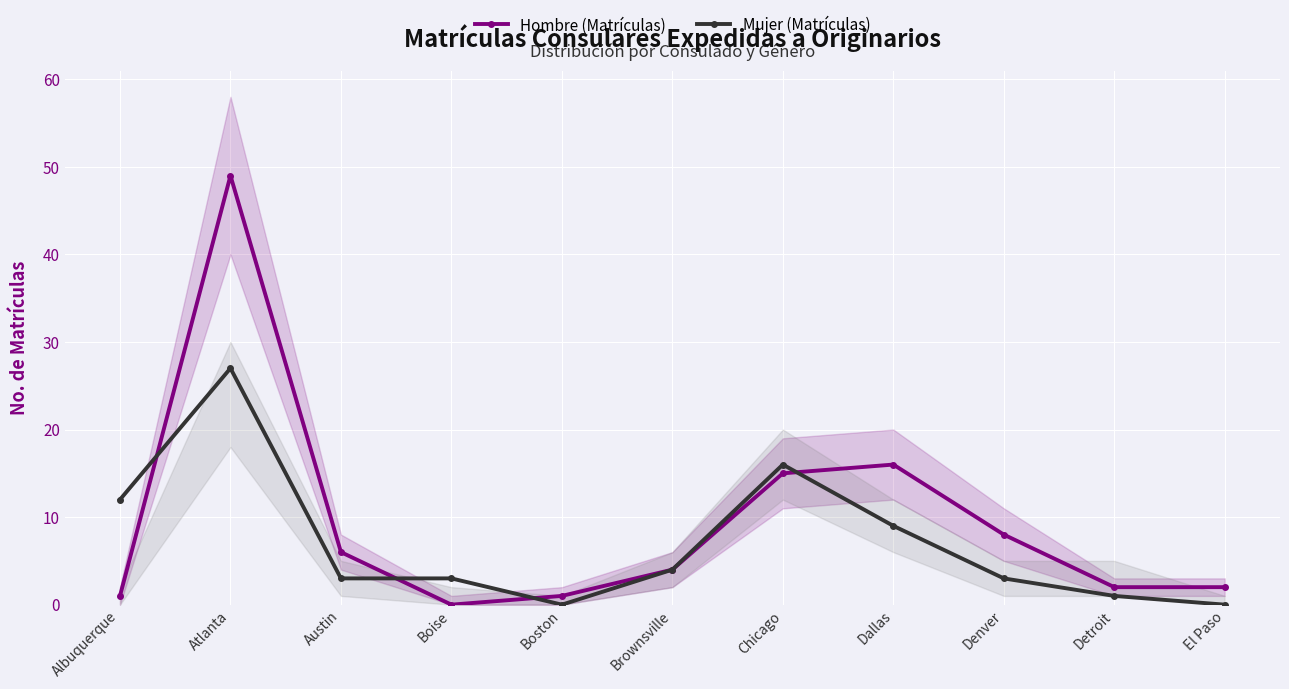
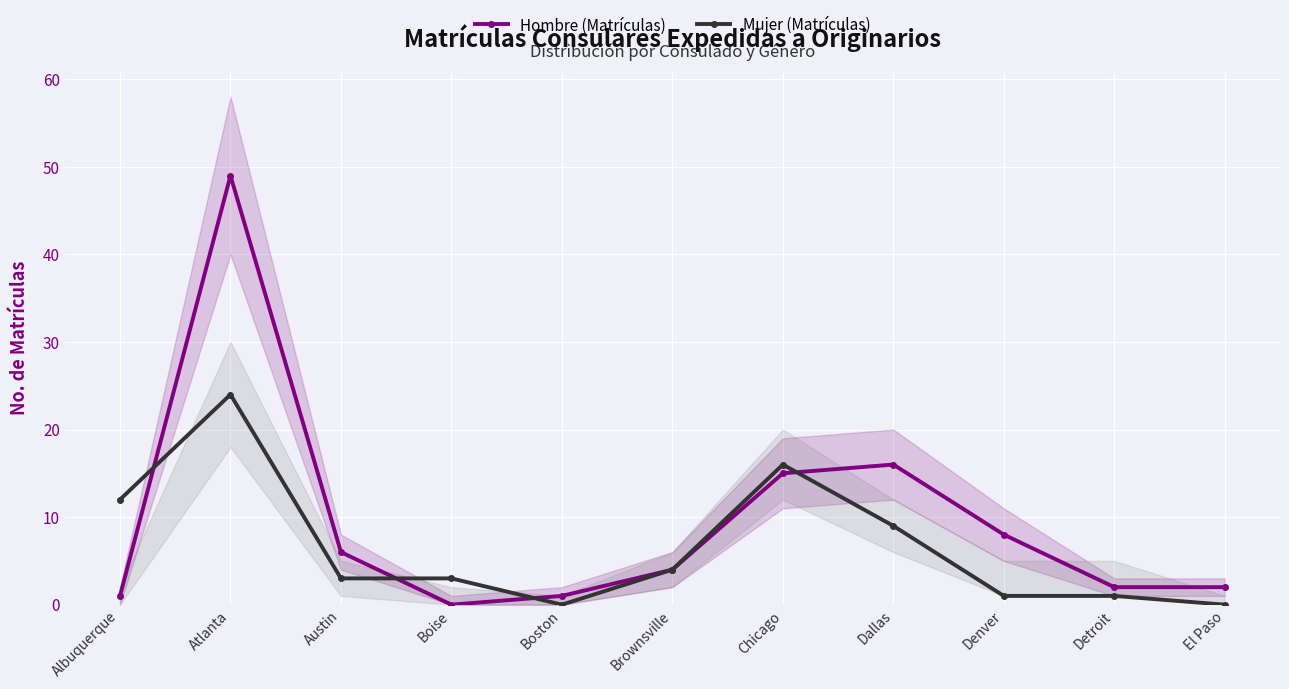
Mujer (Matrículas), Atlanta: 27 -> 24
Mujer (Matrículas), Denver: 3 -> 1
